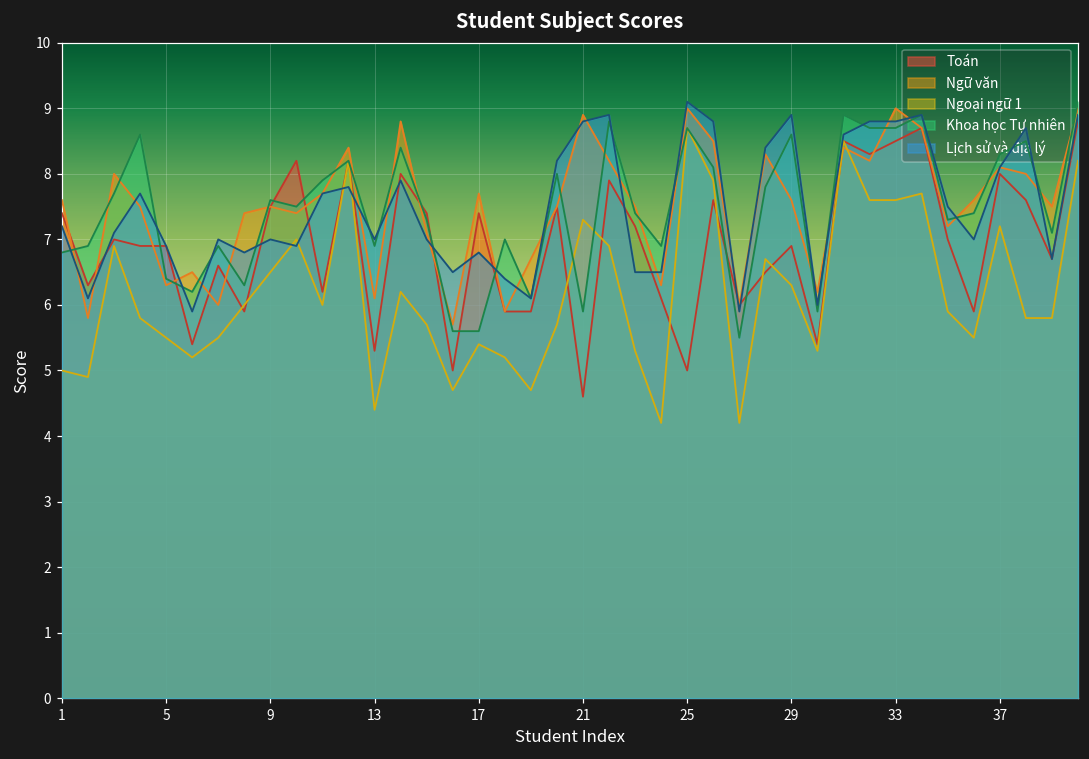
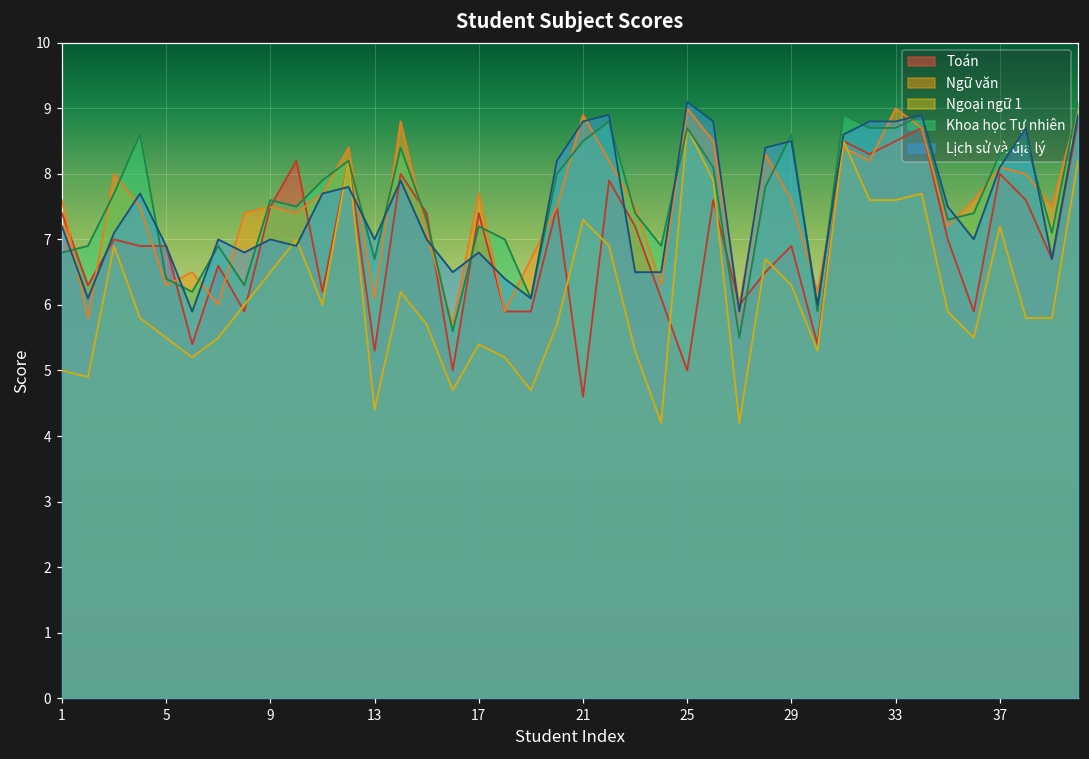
Khoa học Tự nhiên, 13: 6.9 -> 6.7
Khoa học Tự nhiên, 17: 5.6 -> 7.2
Khoa học Tự nhiên, 21: 5.9 -> 8.5
Lịch sử và địa lý, 29: 8.9 -> 8.5
